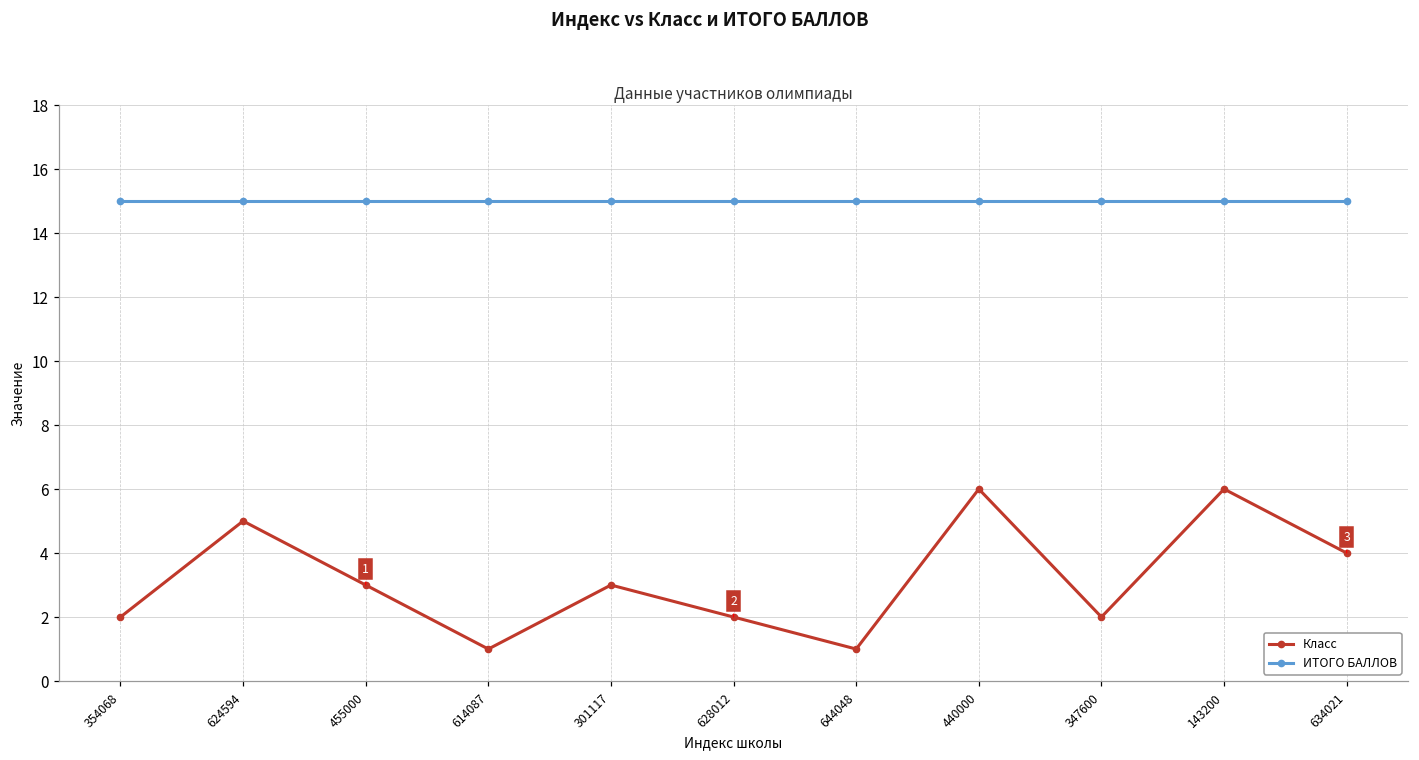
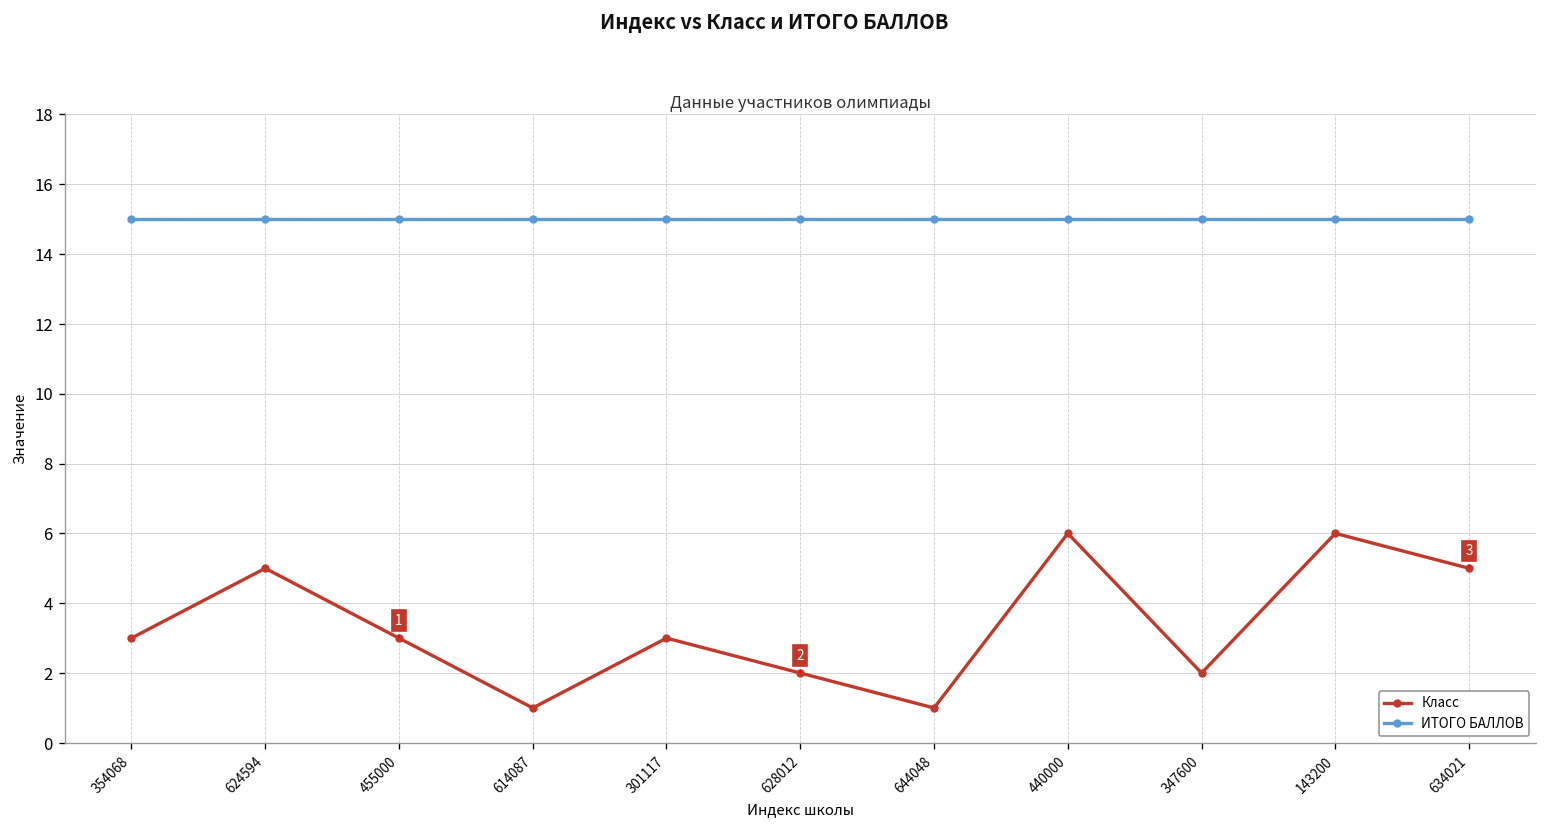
Класс, 354068: 2 -> 3
Класс, 634021: 4 -> 5
